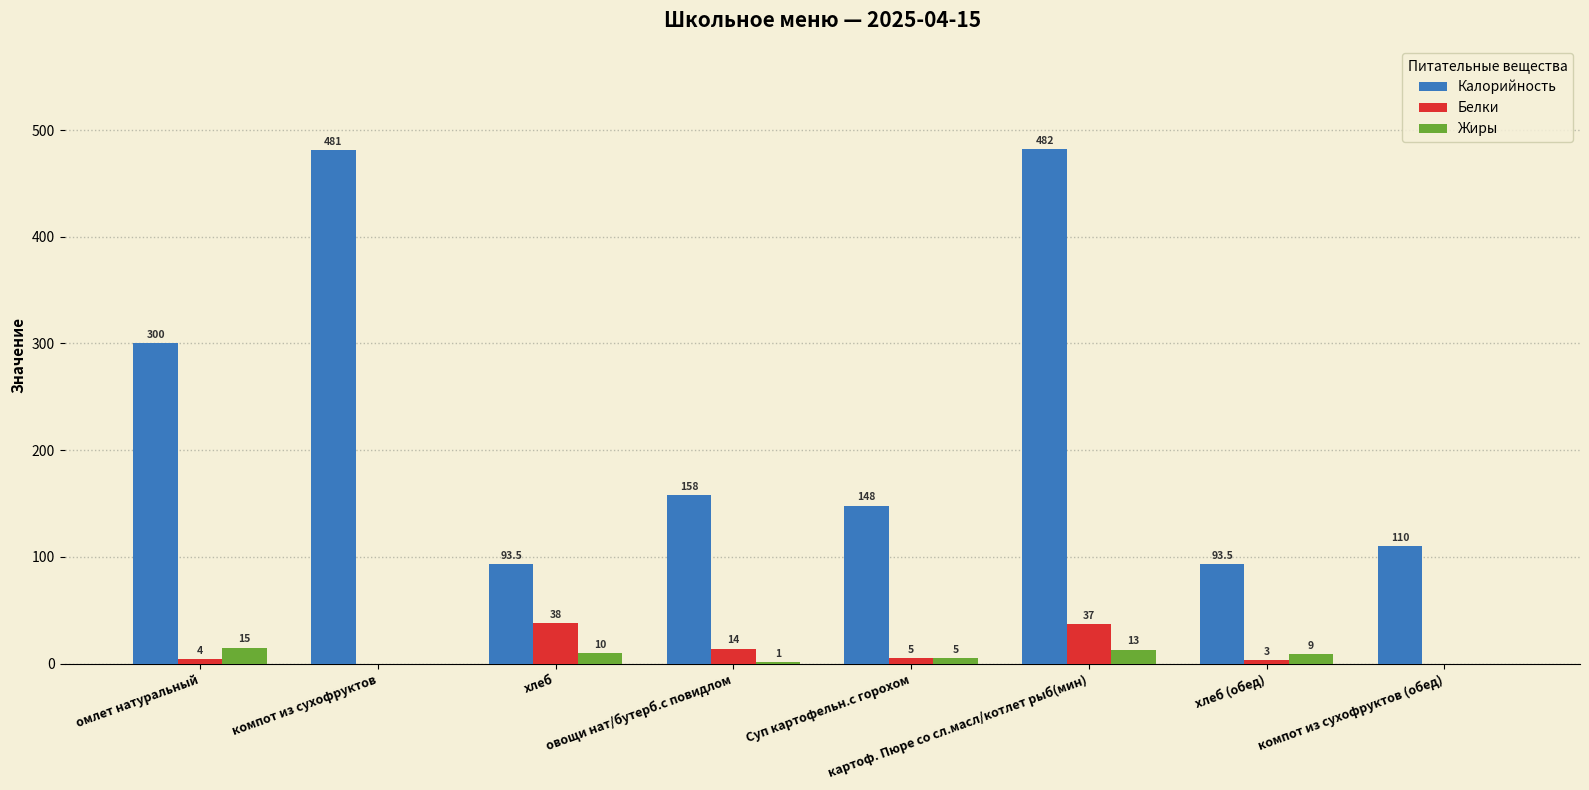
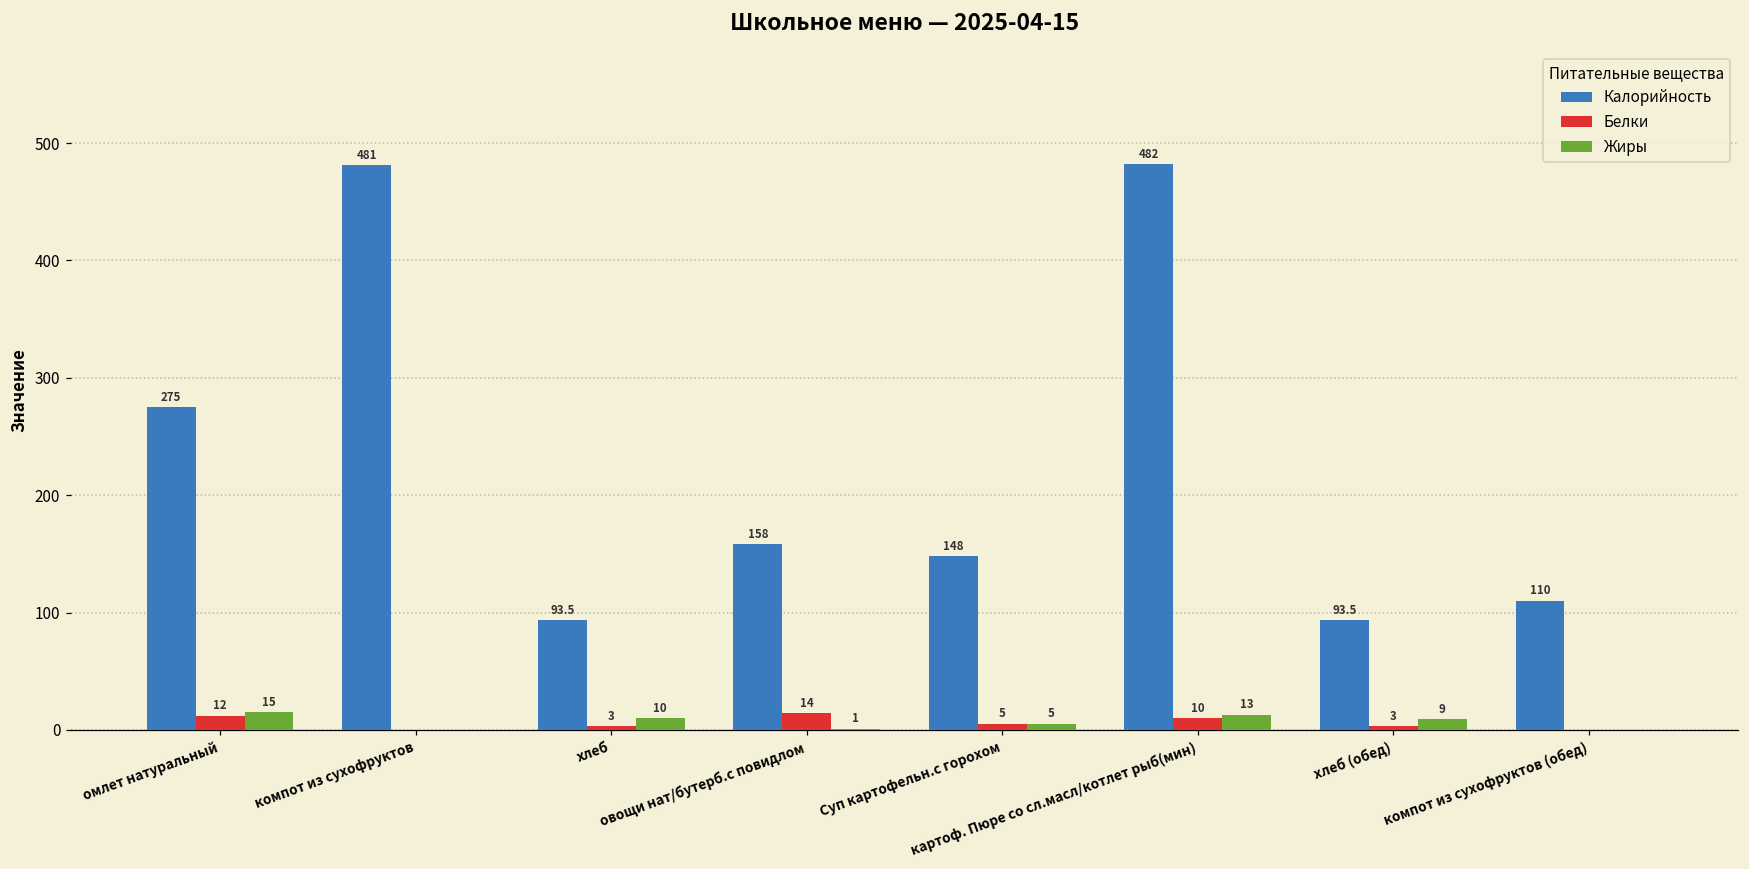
Калорийность, омлет натуральный: 300 -> 275
Белки, омлет натуральный: 4 -> 12
Белки, хлеб: 38 -> 3
Белки, картоф. Пюре со сл.масл/котлет рыб(мин): 37 -> 10
